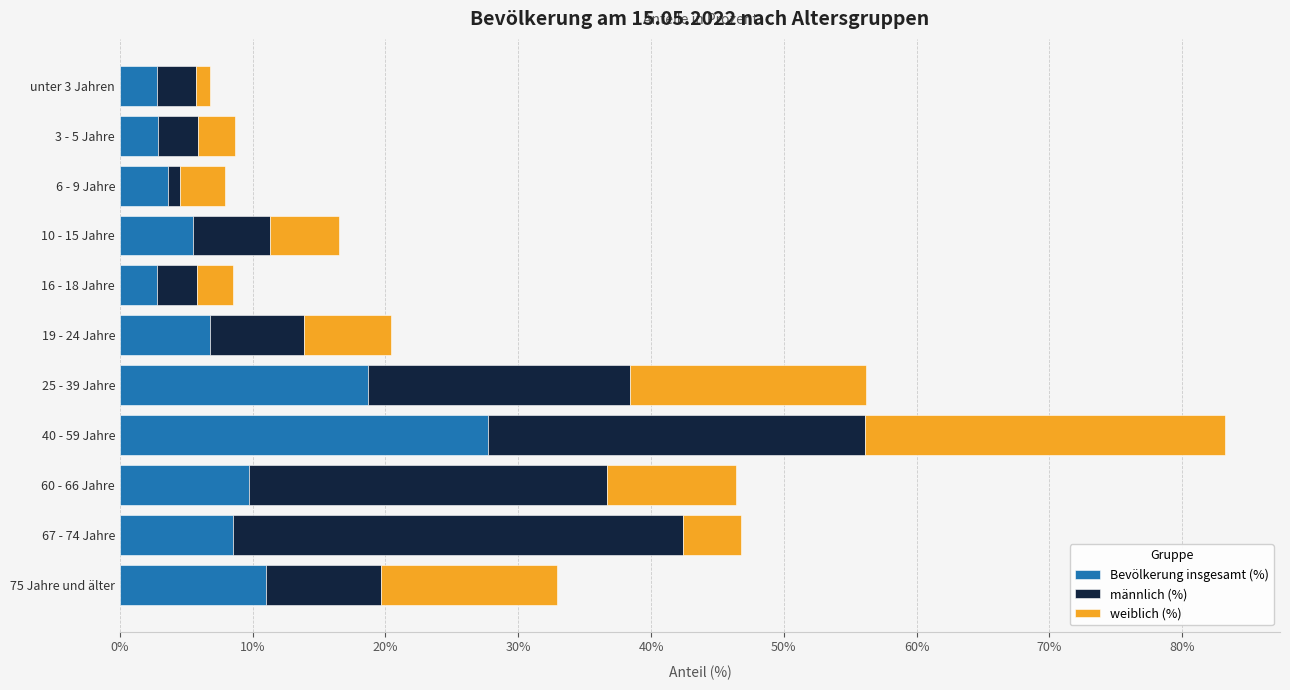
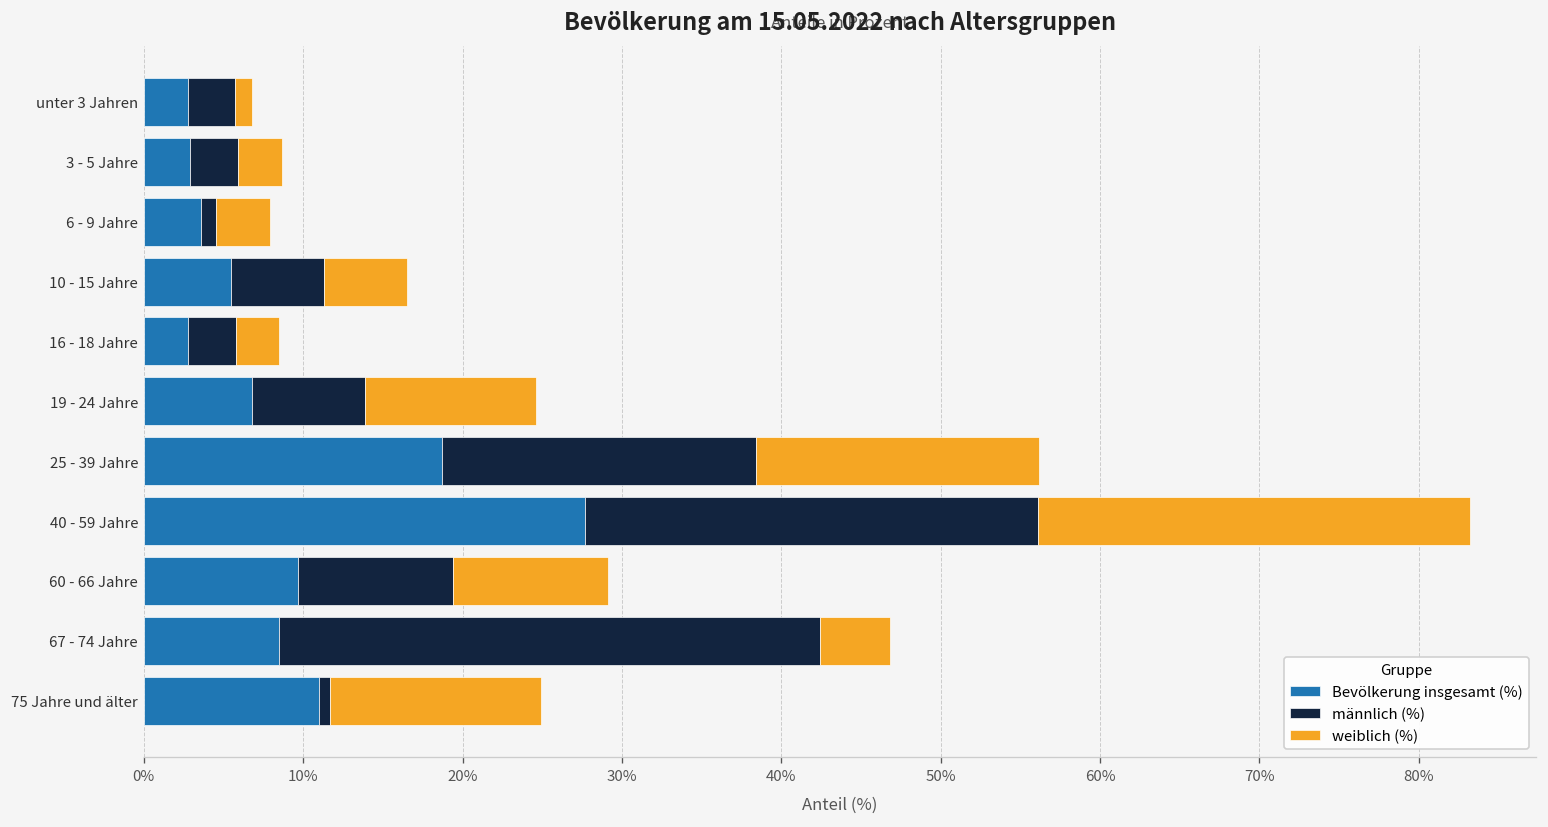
weiblich (%), 19 - 24 Jahre: 6.5% -> 10.7%
männlich (%), 60 - 66 Jahre: 27.0% -> 9.7%
männlich (%), 75 Jahre und älter: 8.7% -> 0.7%
